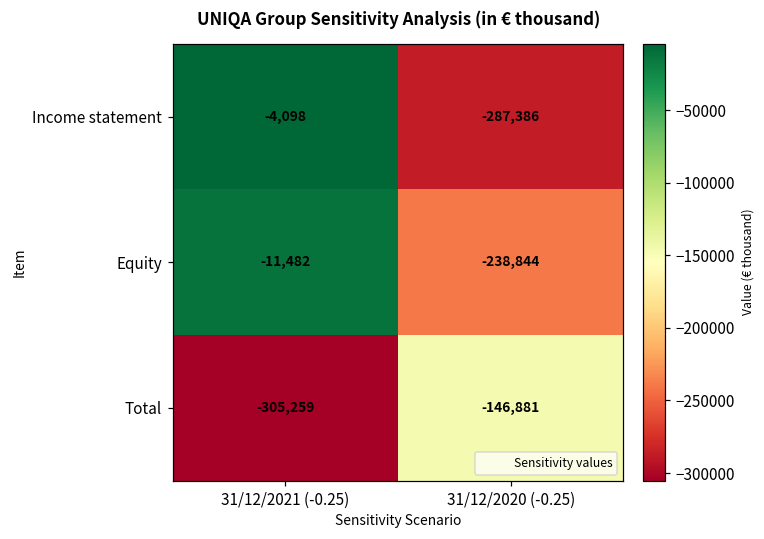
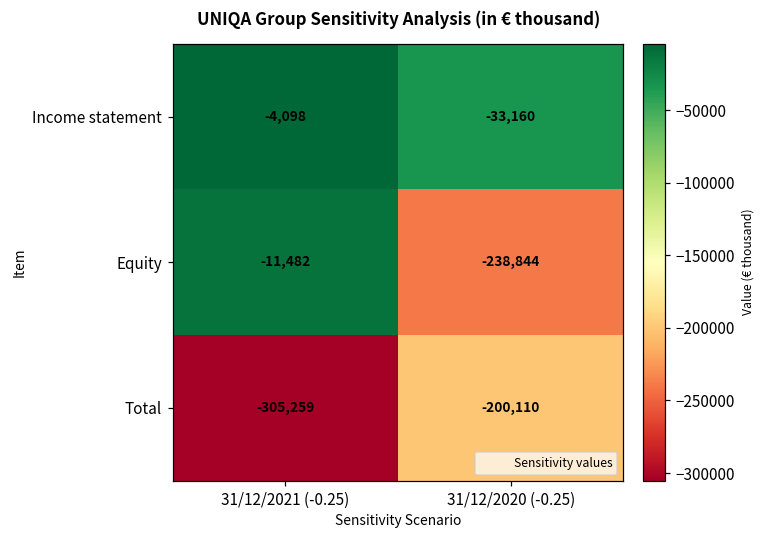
Income statement, 31/12/2020 (-0.25): -287,386 -> -33,160
Total, 31/12/2020 (-0.25): -146,881 -> -200,110
